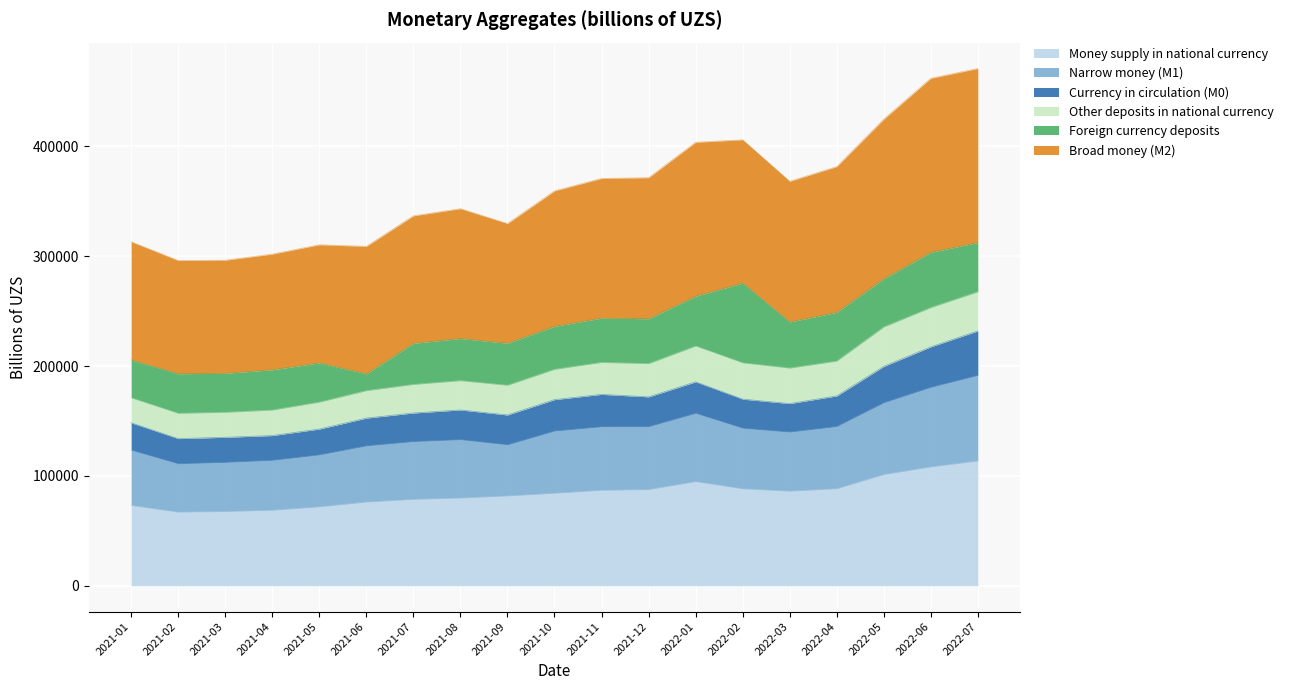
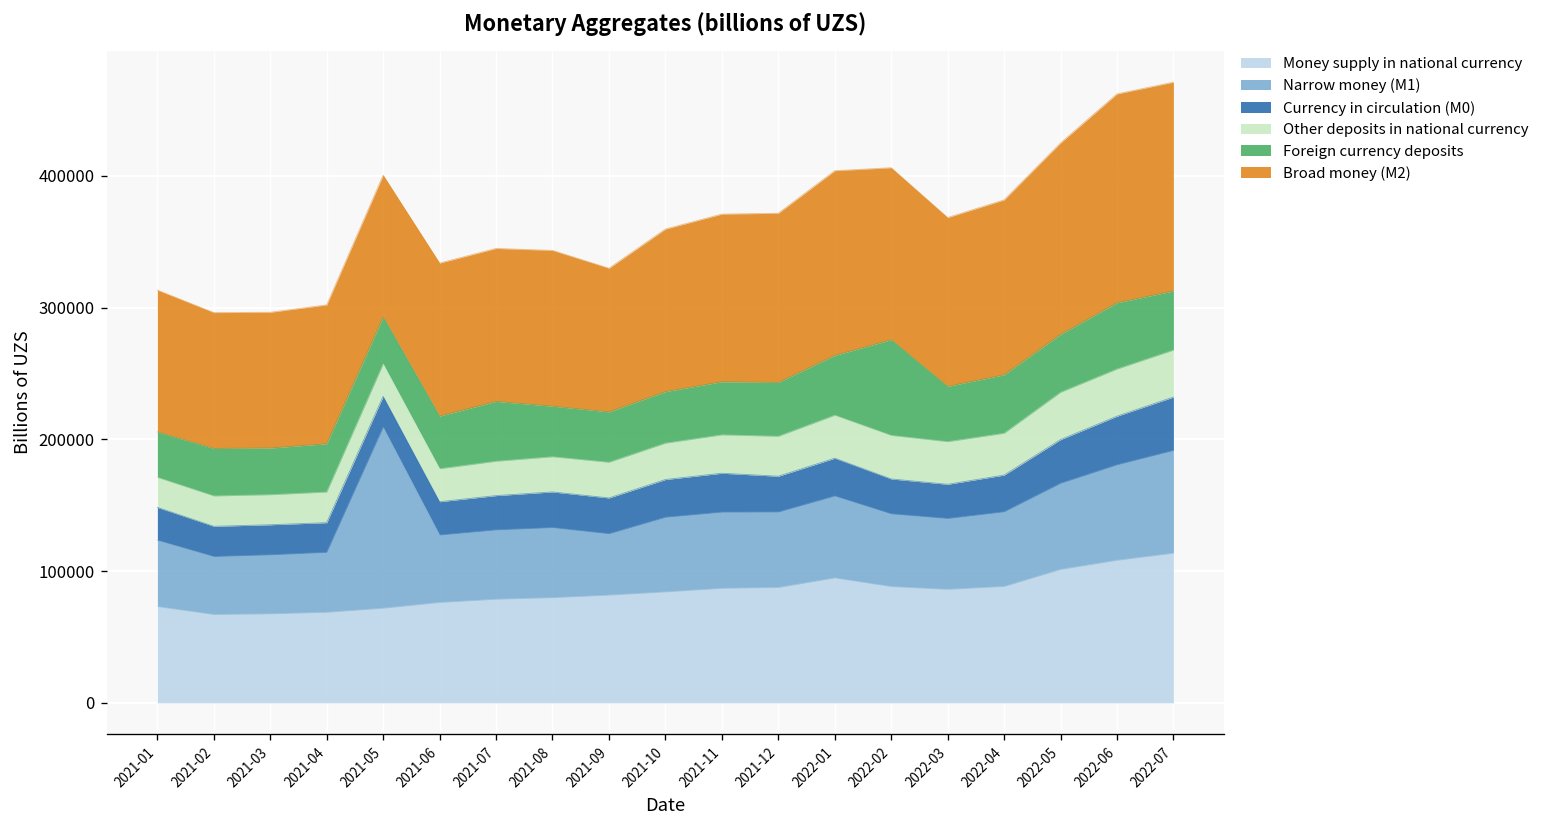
Narrow money (M1), 2021-05: 47000 -> 137000
Foreign currency deposits, 2021-06: 15000 -> 40000
Foreign currency deposits, 2021-07: 37000 -> 45000
